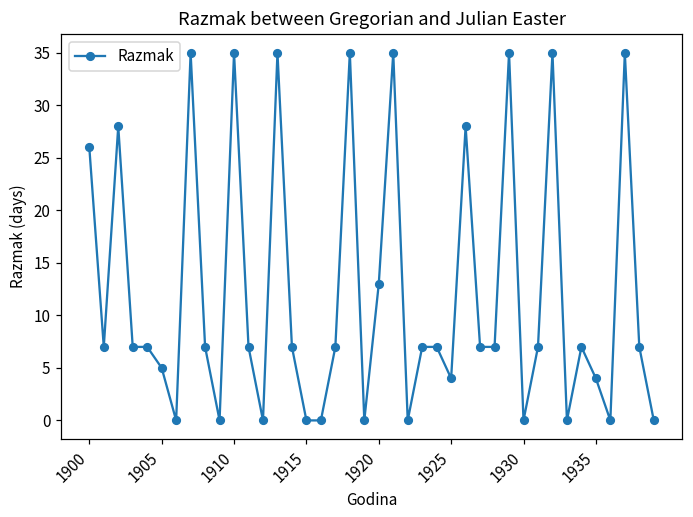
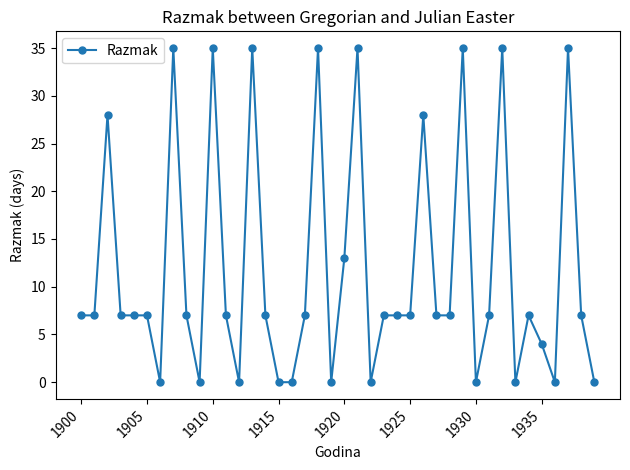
1900: 26 -> 7
1905: 5 -> 7
1925: 4 -> 7
